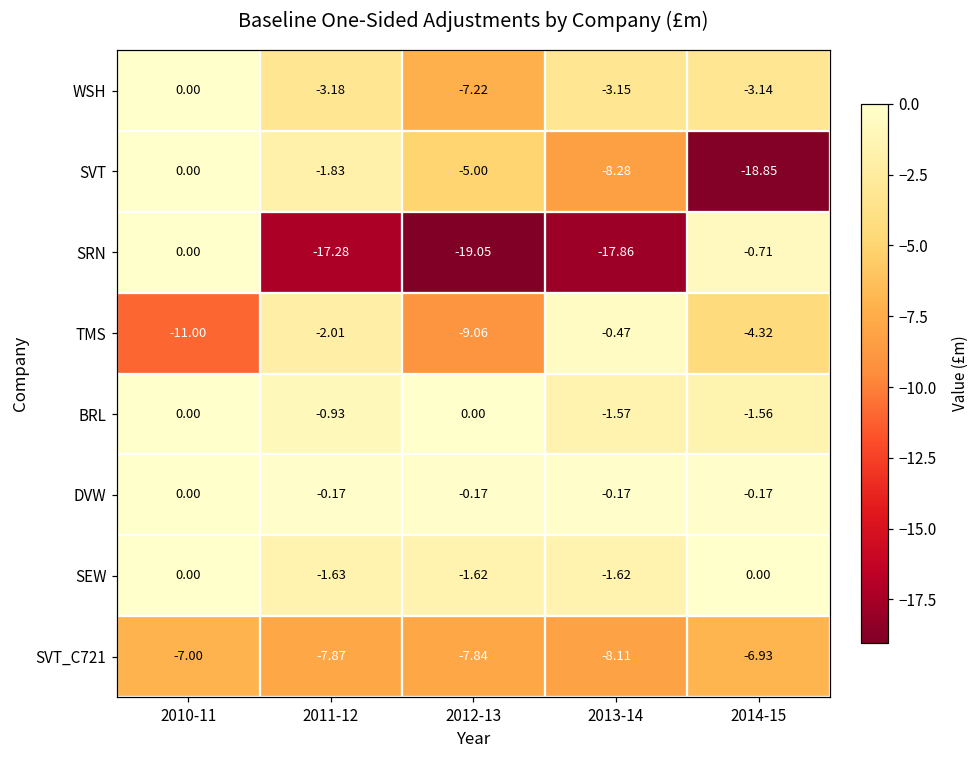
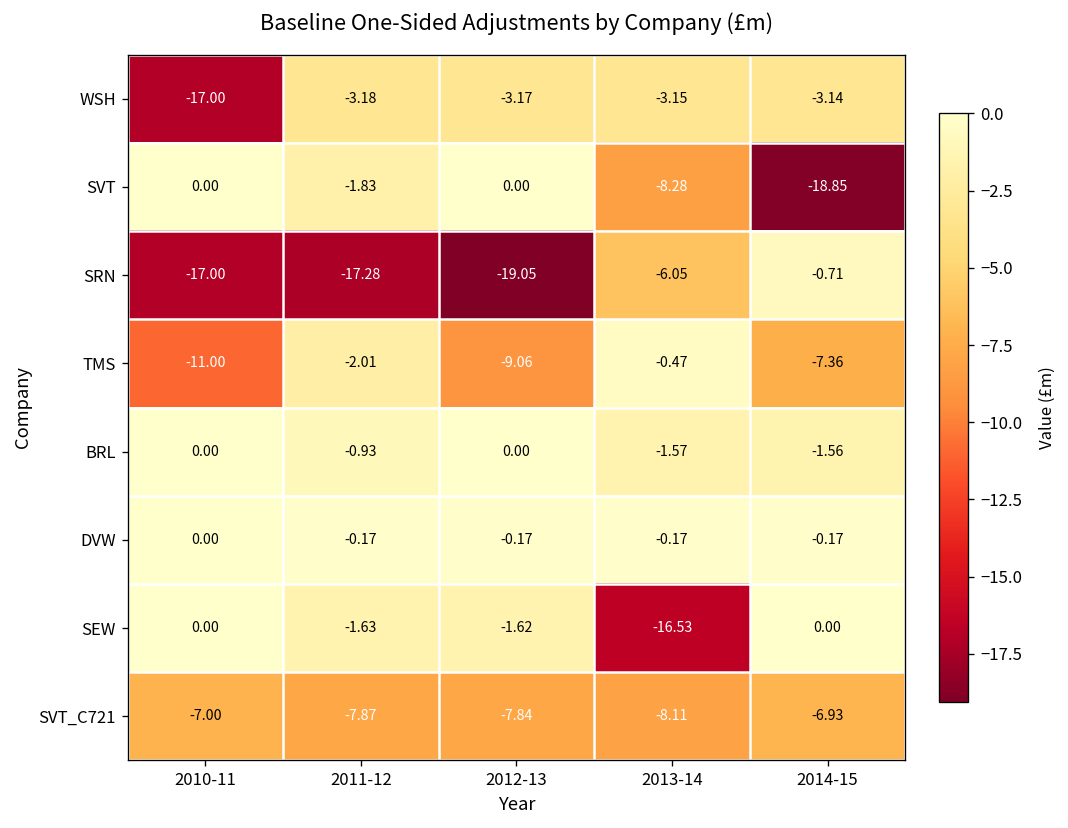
WSH, 2010-11: 0.00 -> -17.00
WSH, 2012-13: -7.22 -> -3.17
SVT, 2012-13: -5.00 -> 0.00
SRN, 2010-11: 0.00 -> -17.00
SRN, 2013-14: -17.86 -> -6.05
TMS, 2014-15: -4.32 -> -7.36
SEW, 2013-14: -1.62 -> -16.53
